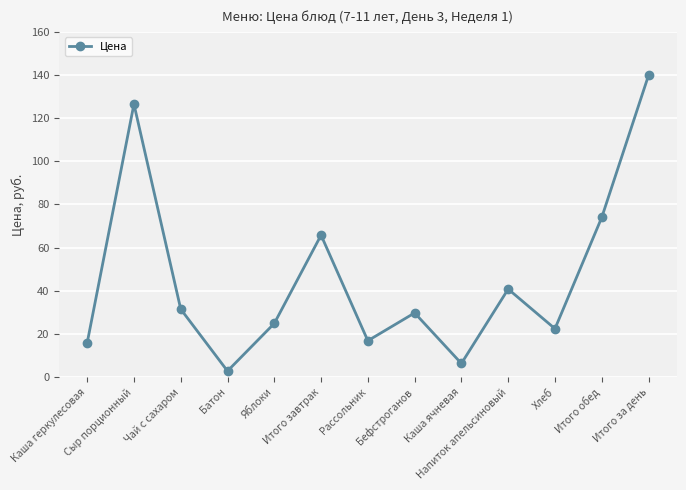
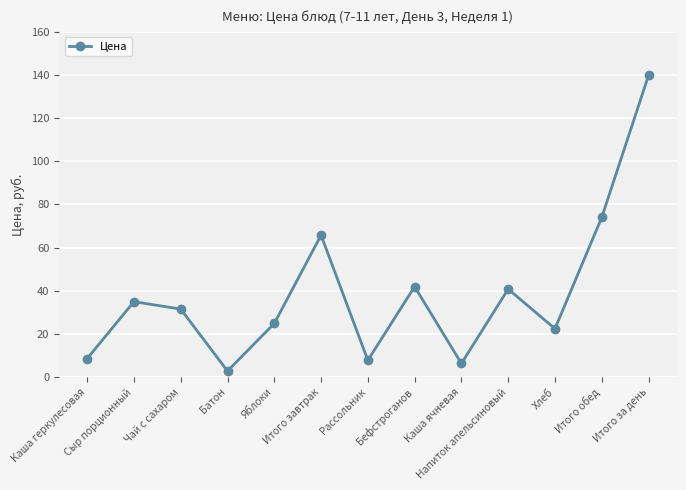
Каша геркулесовая: 16 -> 9
Сыр порционный: 127 -> 35
Рассольник: 17 -> 8
Бефстроганов: 30 -> 42
